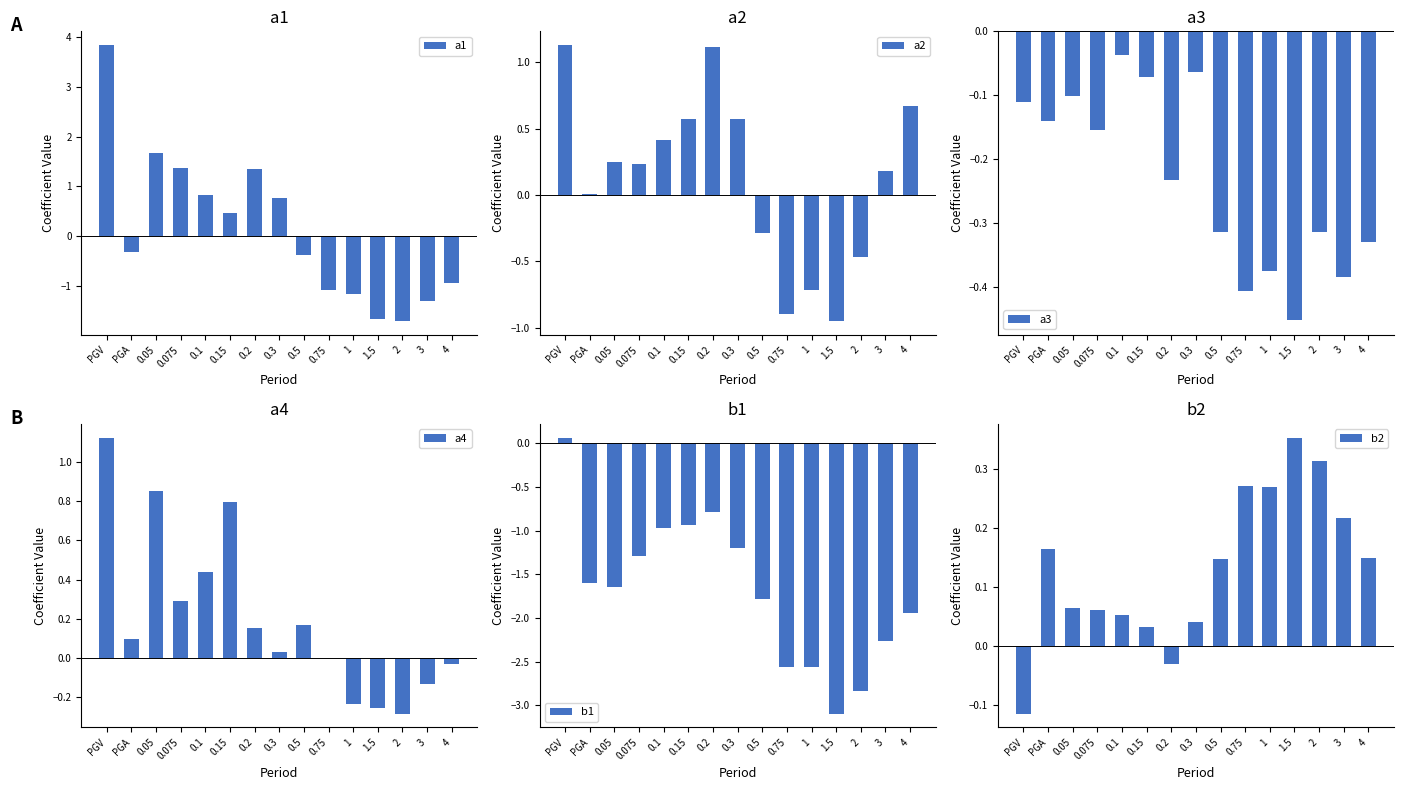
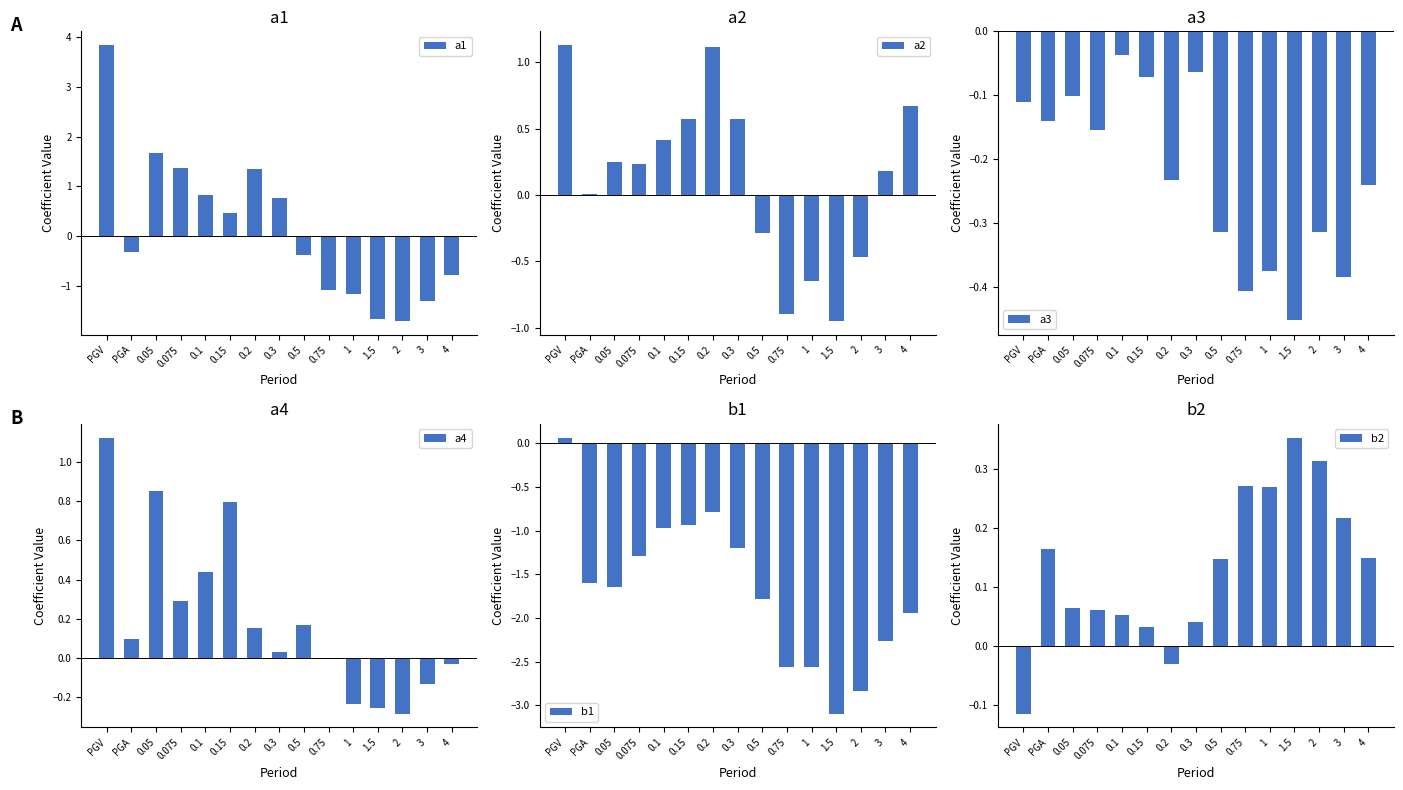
a1, 4: -1.0 -> -0.8
a2, 1: -0.71 -> -0.65
a3, 4: -0.33 -> -0.24
